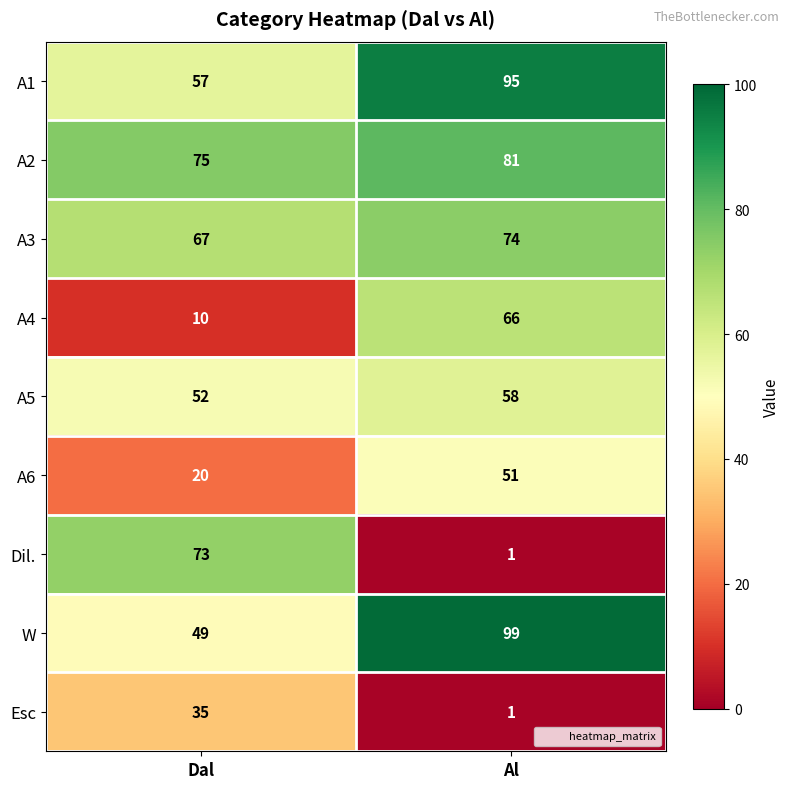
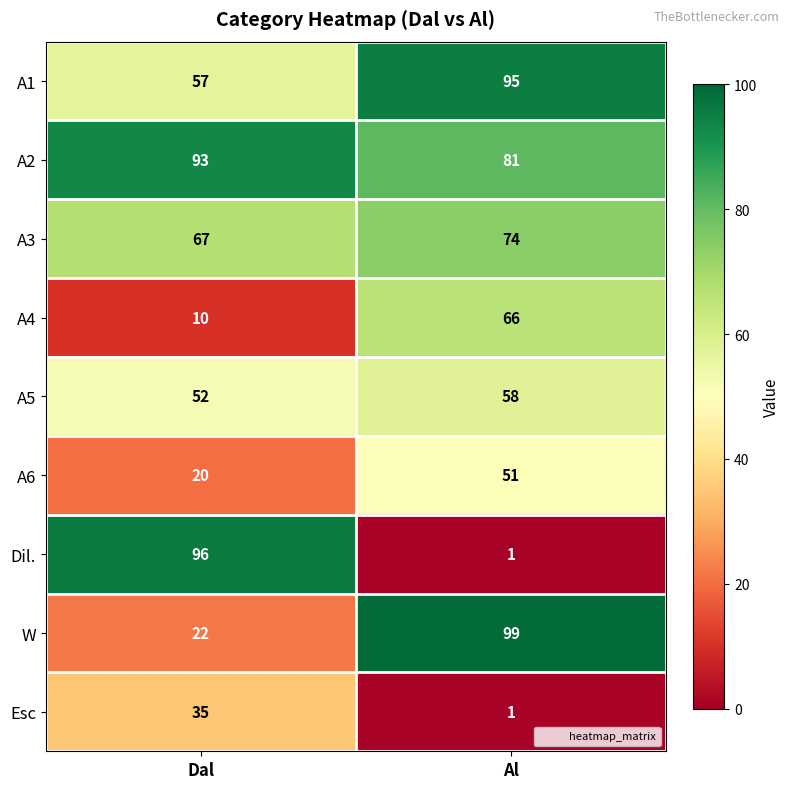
A2, Dal: 75 -> 93
Dil., Dal: 73 -> 96
W, Dal: 49 -> 22
